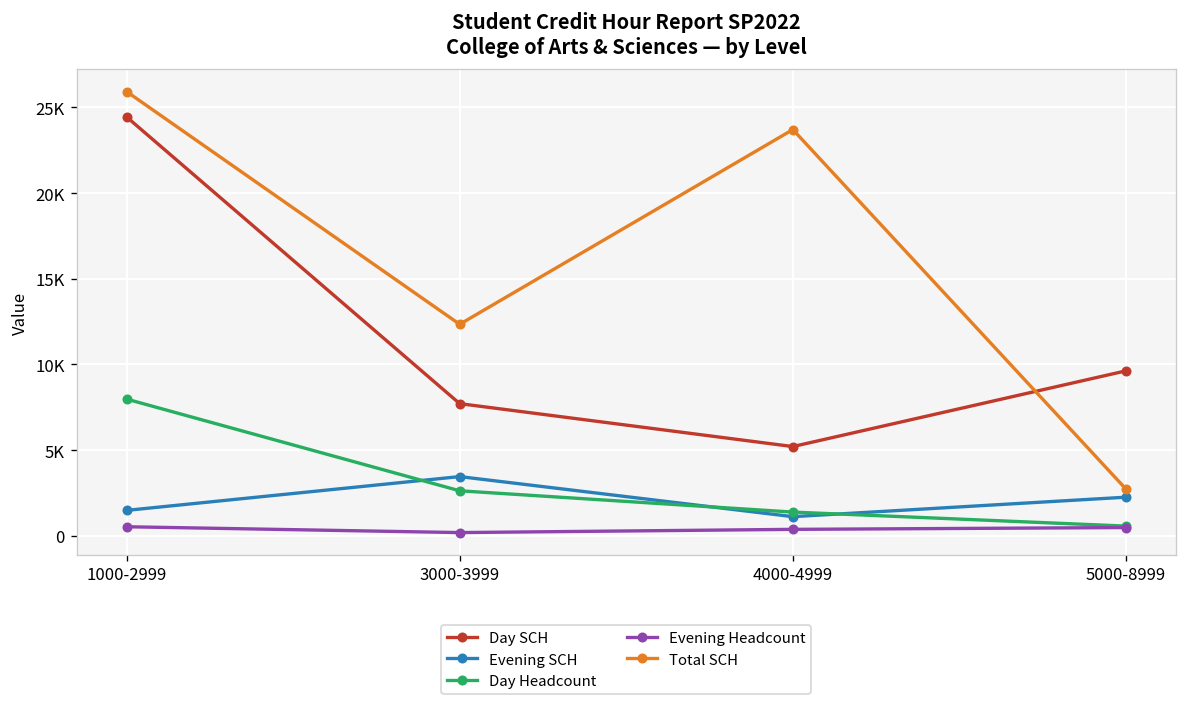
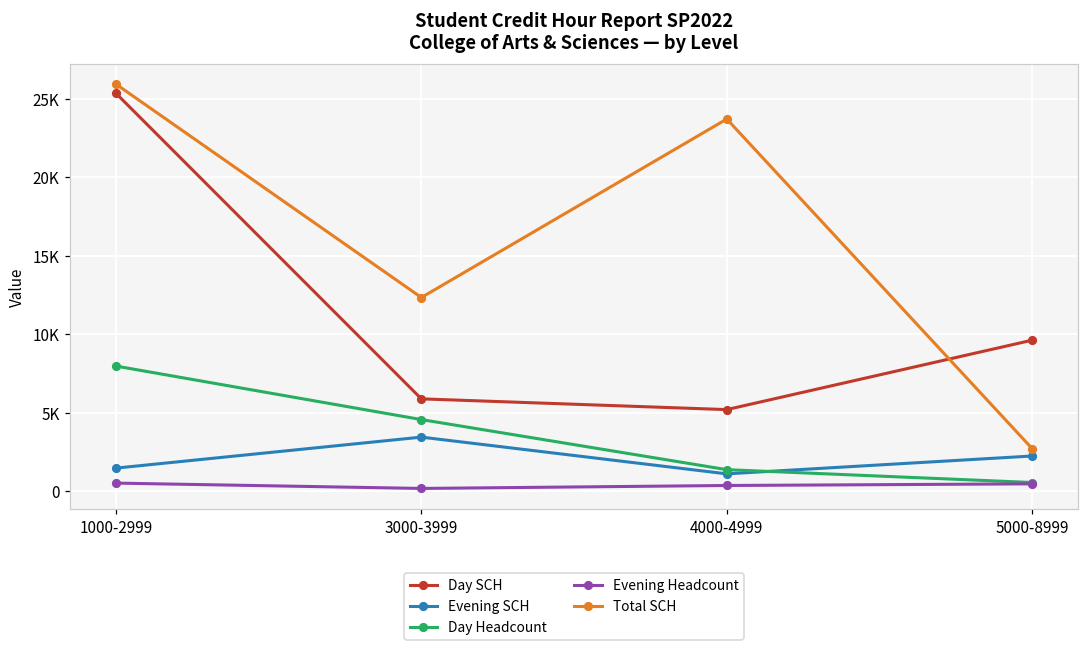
Day SCH, 1000-2999: 24500 -> 25300
Day SCH, 3000-3999: 7700 -> 5900
Day Headcount, 3000-3999: 2600 -> 4600
